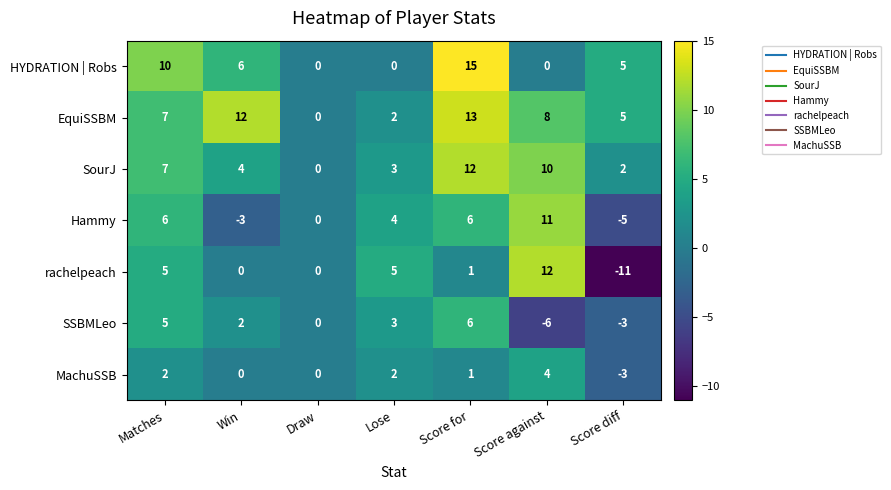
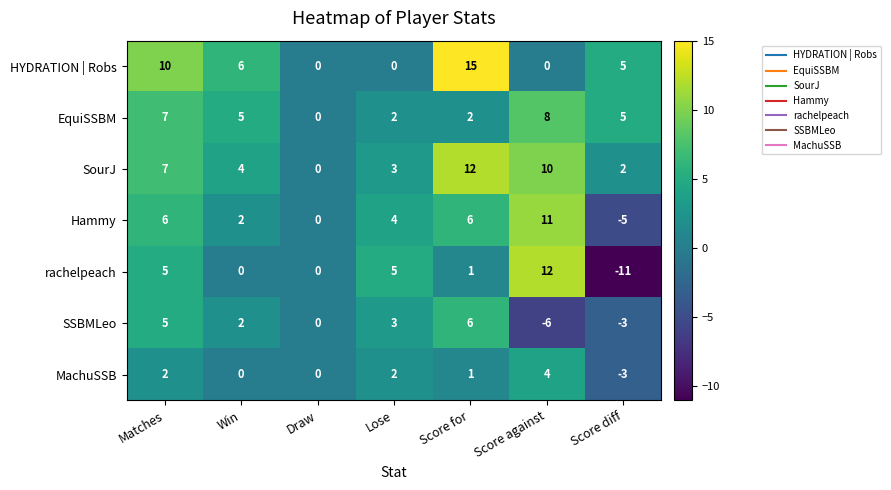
EquiSSBM, Win: 12 -> 5
EquiSSBM, Score for: 13 -> 2
Hammy, Win: -3 -> 2
